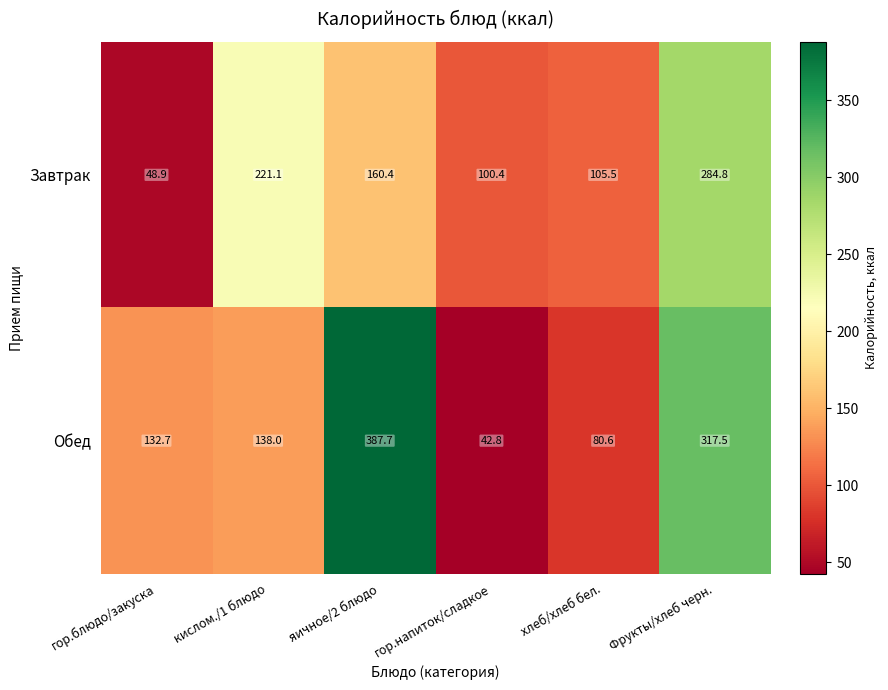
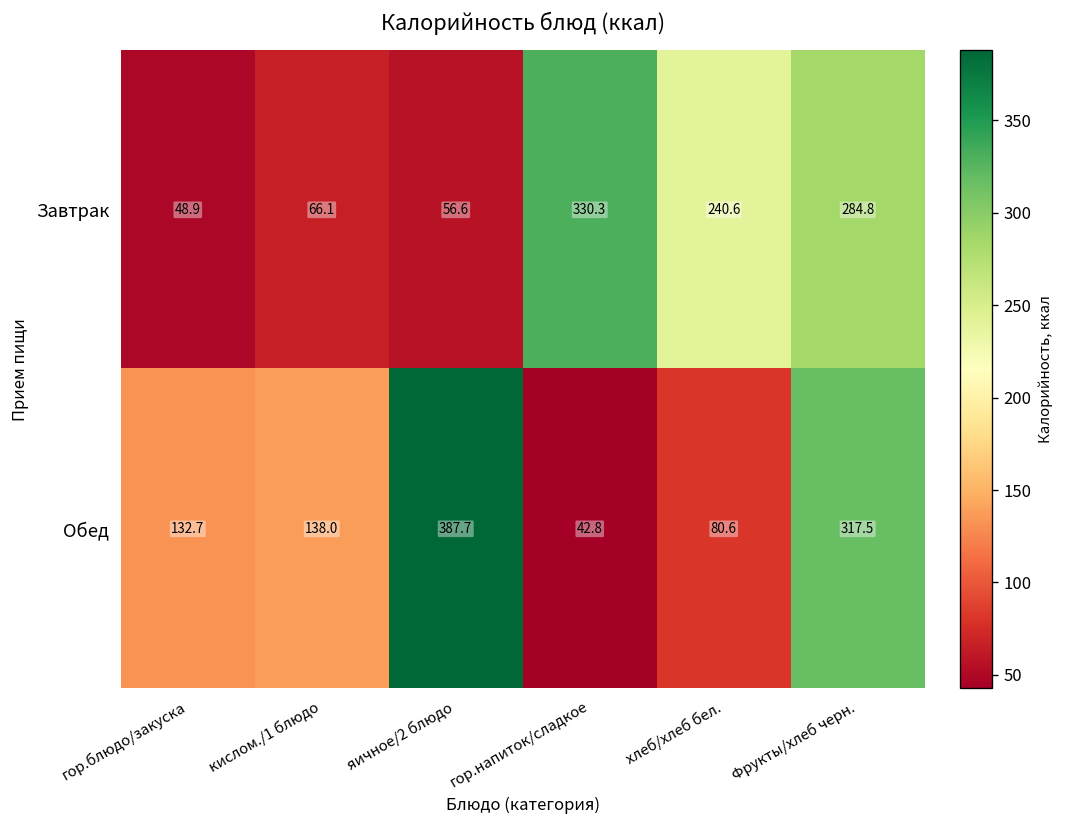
Завтрак, кислом./1 блюдо: 221.1 -> 66.1
Завтрак, яичное/2 блюдо: 160.4 -> 56.6
Завтрак, гор.напиток/сладкое: 100.4 -> 330.3
Завтрак, хлеб/хлеб бел.: 105.5 -> 240.6
